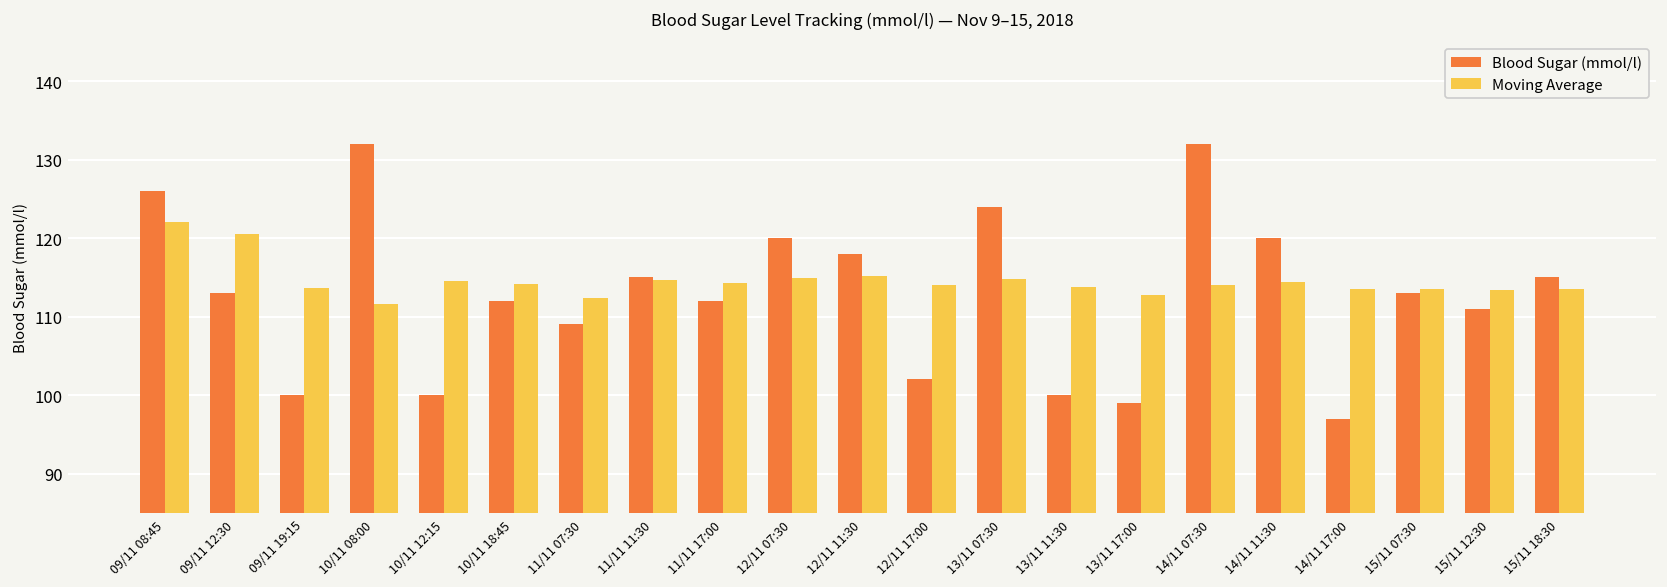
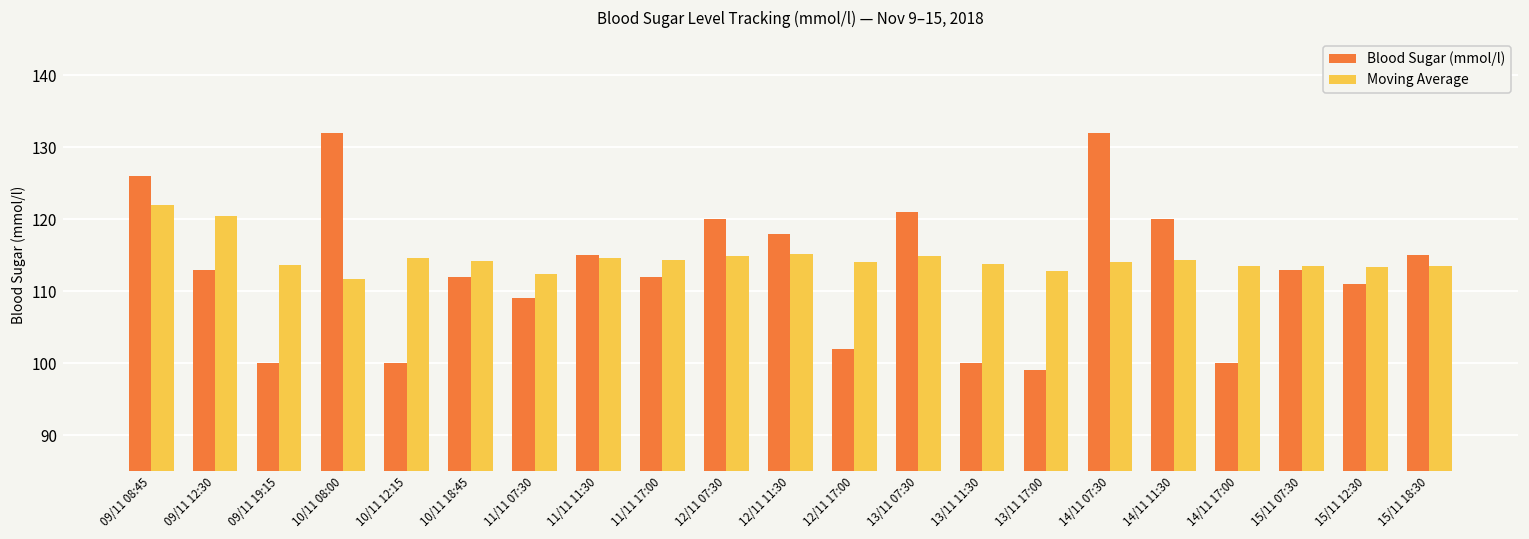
Blood Sugar (mmol/l), 13/11 07:30: 124 -> 121
Blood Sugar (mmol/l), 14/11 17:00: 97 -> 100
